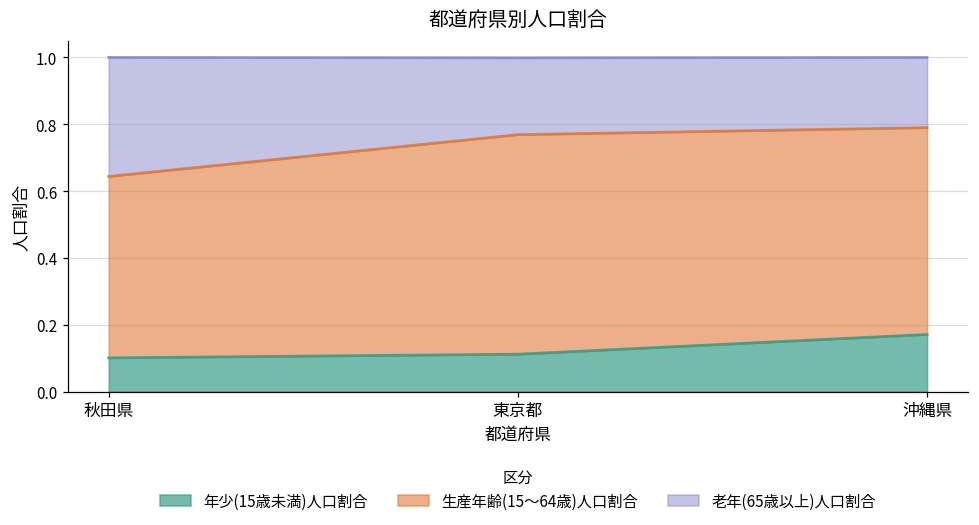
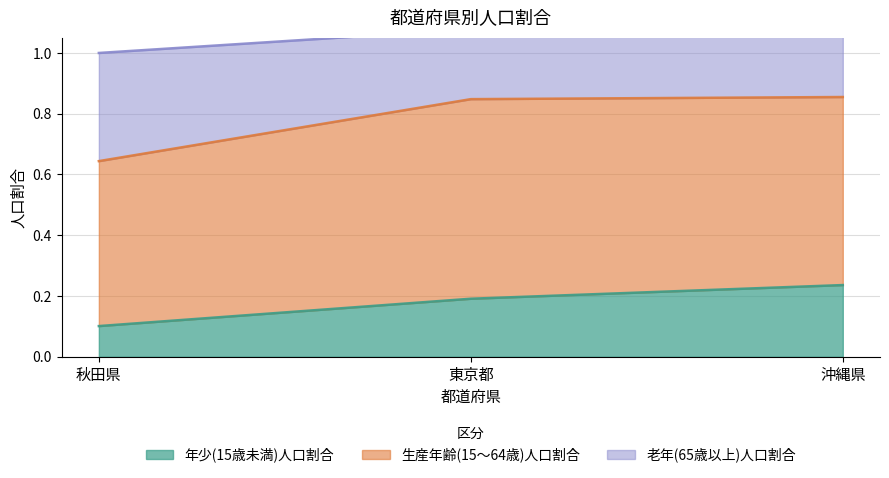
年少(15歳未満)人口割合, 東京都: 0.11 -> 0.19
年少(15歳未満)人口割合, 沖縄県: 0.17 -> 0.24
